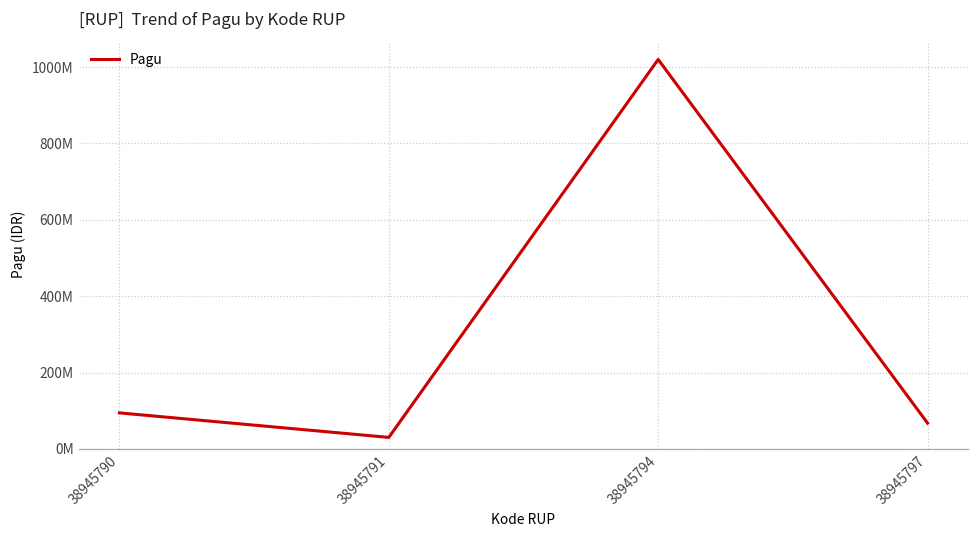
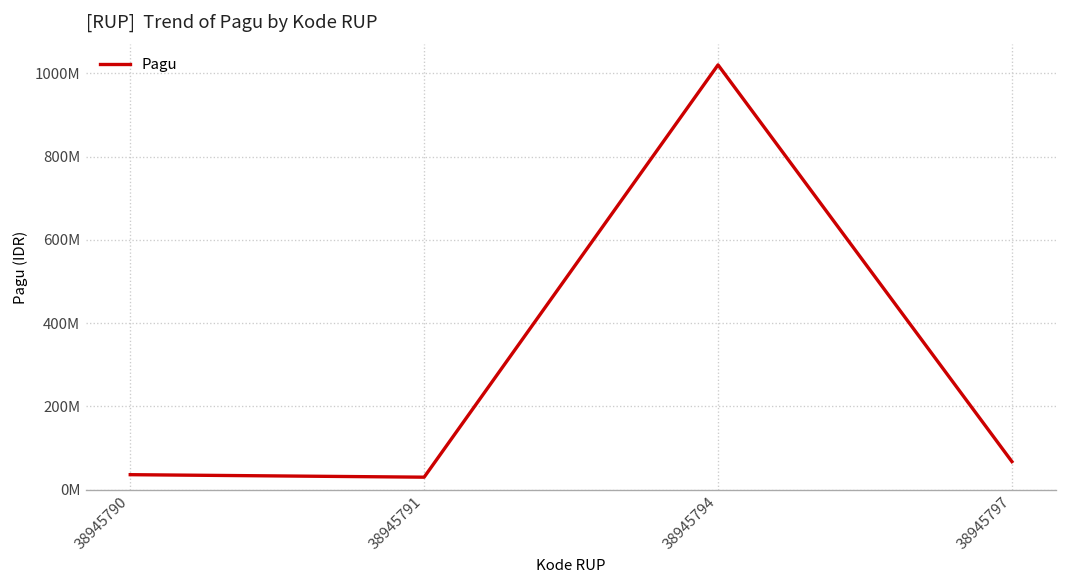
38945790: 90000000 -> 40000000
